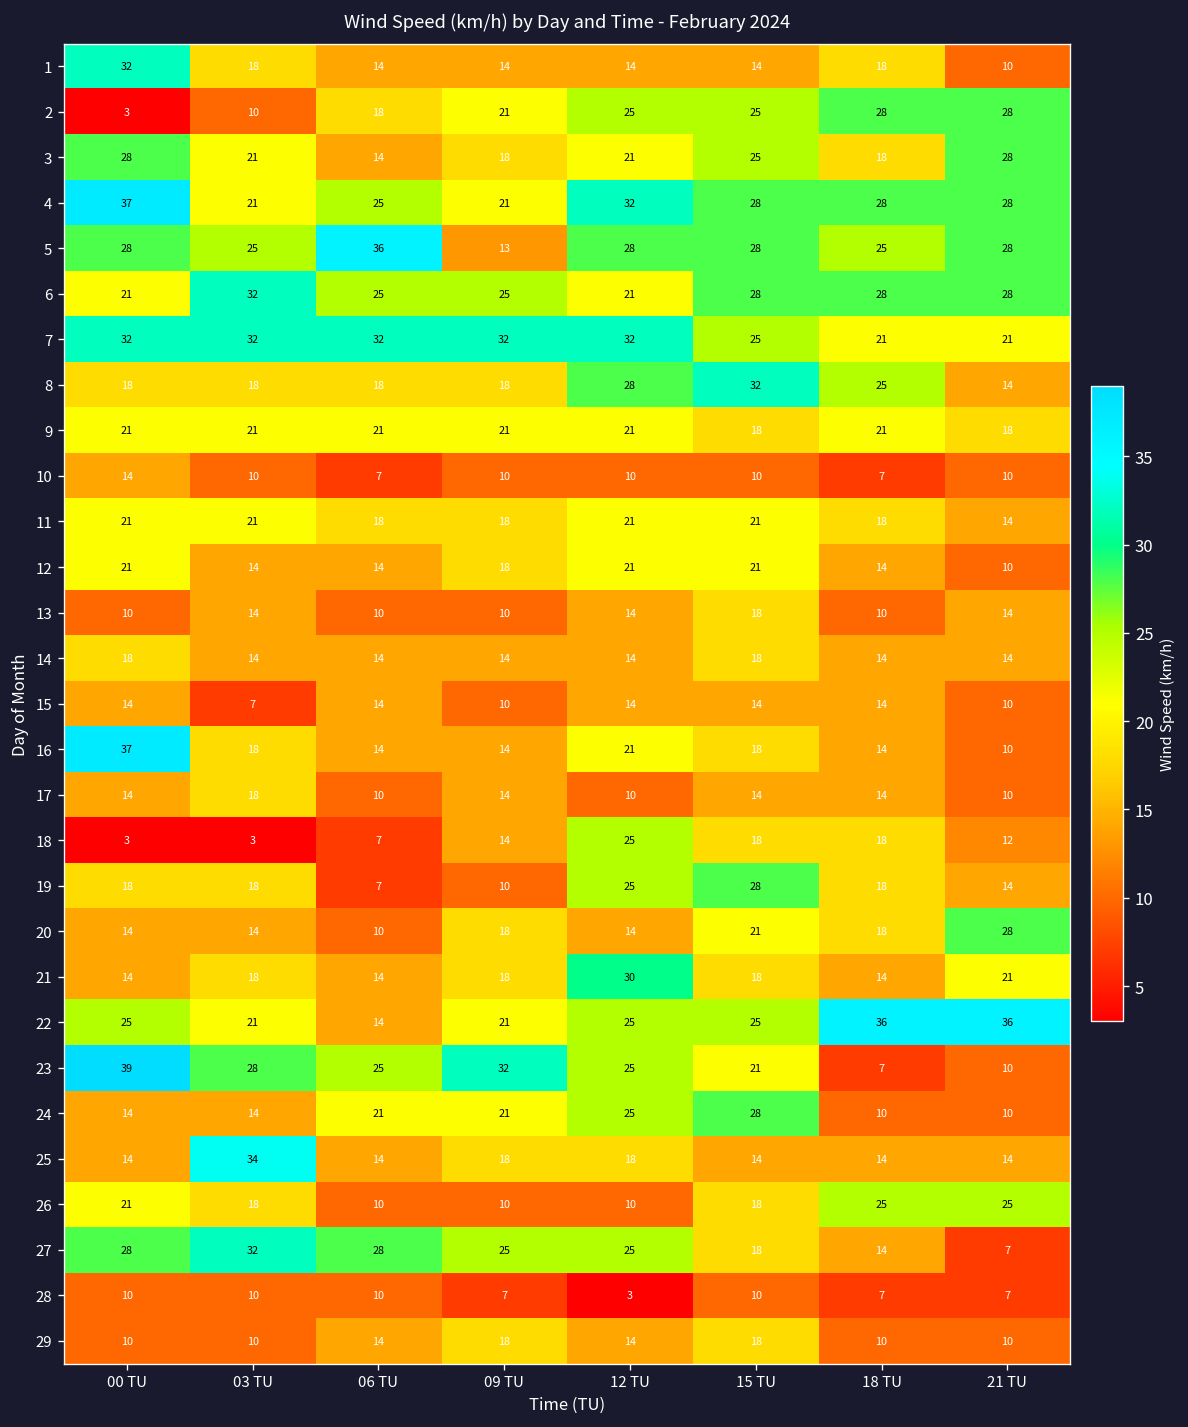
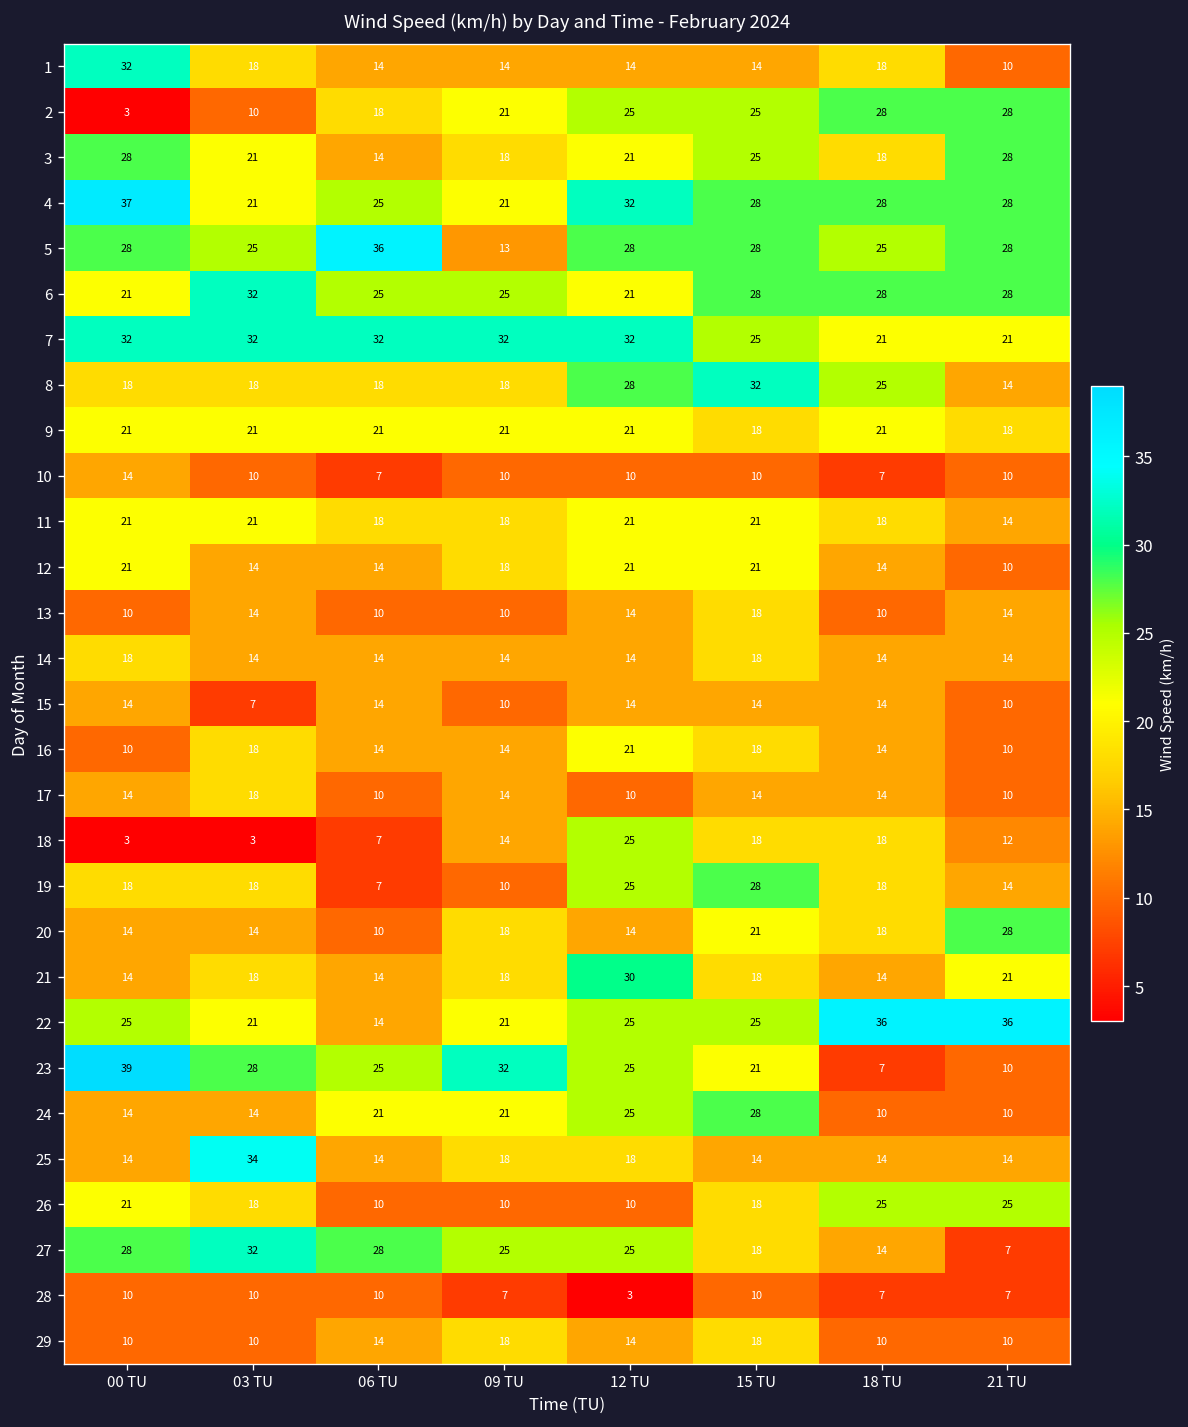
16, 00 TU: 37 -> 10
